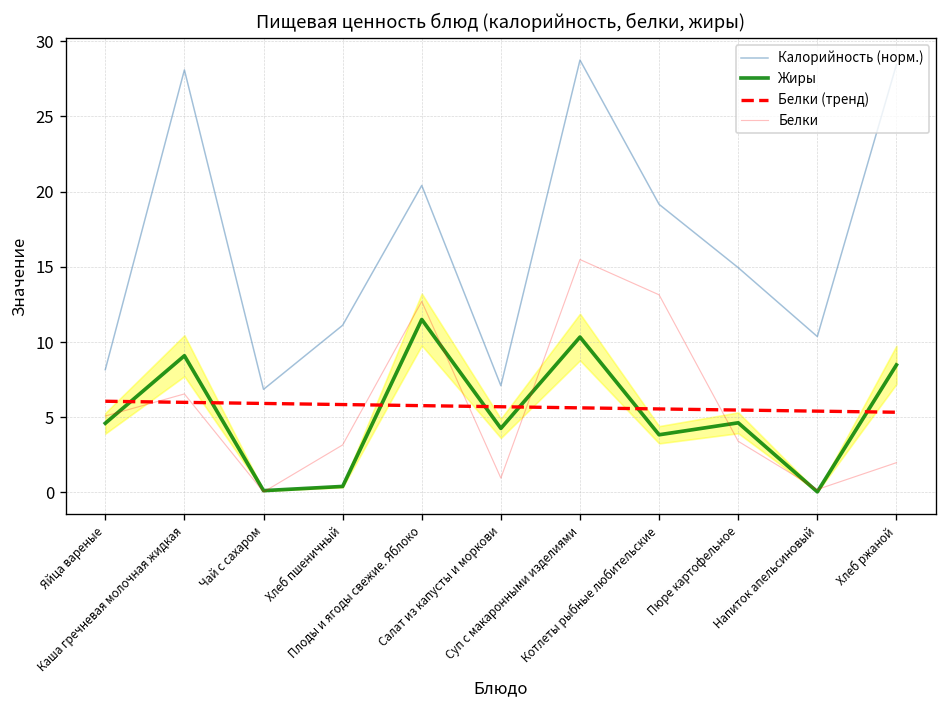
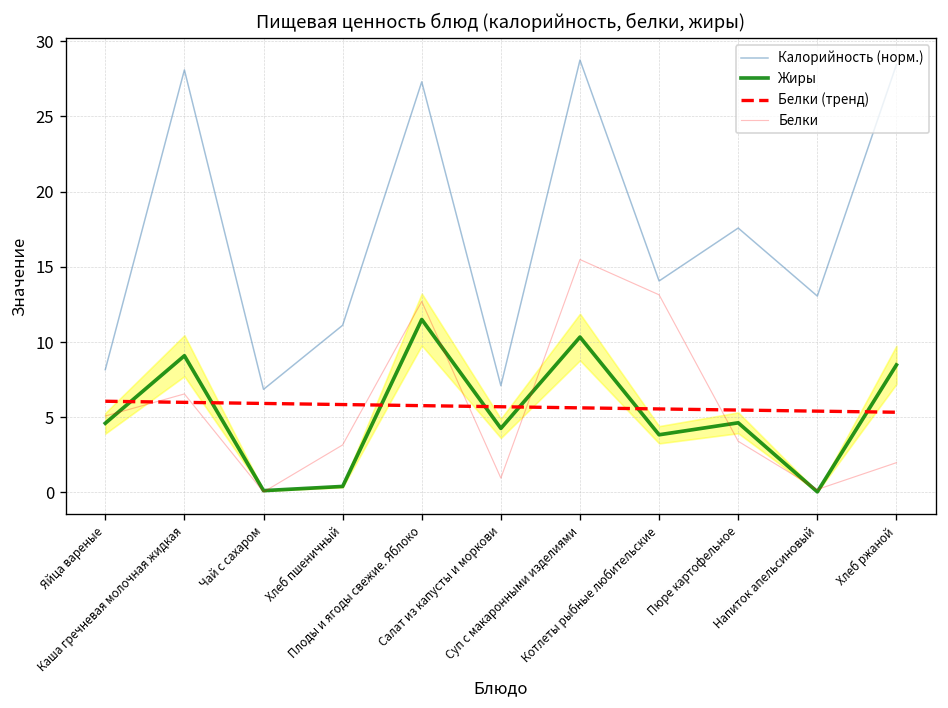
Калорийность (норм.), Плоды и ягоды свежие. Яблоко: 20.4 -> 27.3
Калорийность (норм.), Котлеты рыбные любительские: 19.2 -> 14.1
Калорийность (норм.), Пюре картофельное: 14.9 -> 17.6
Калорийность (норм.), Напиток апельсиновый: 10.4 -> 13.1
